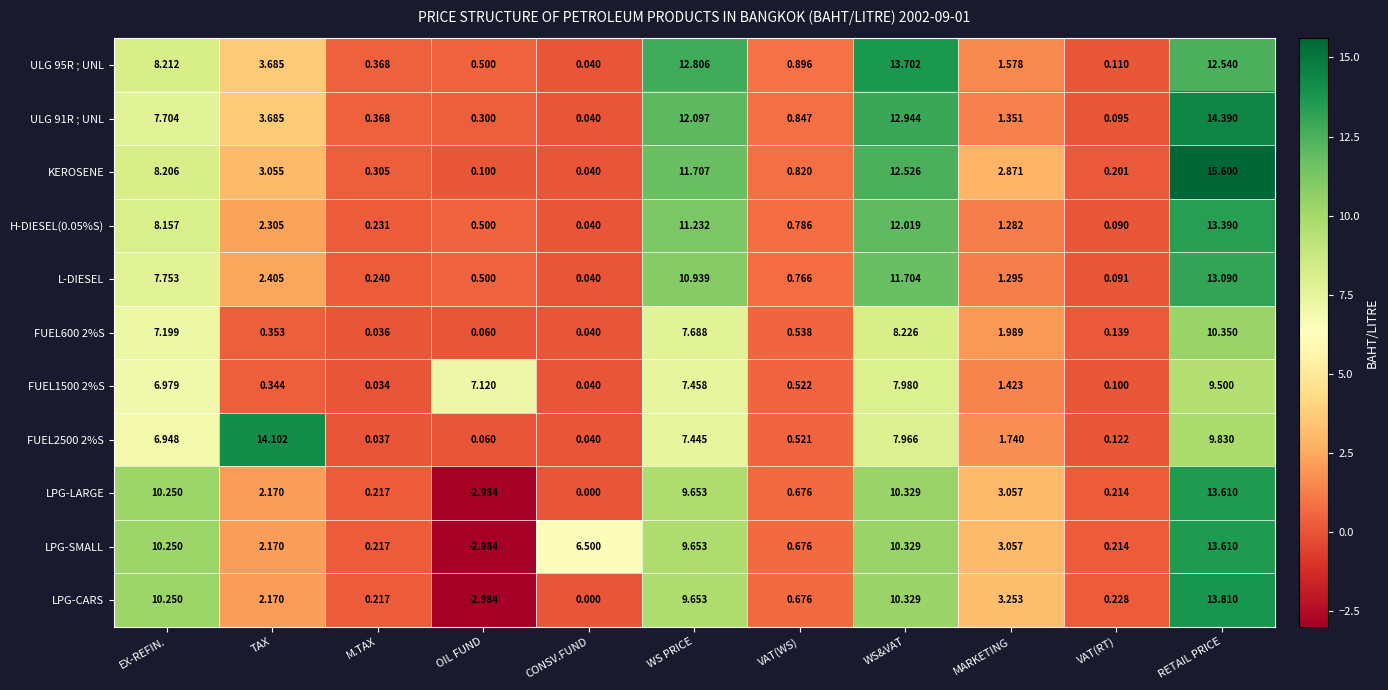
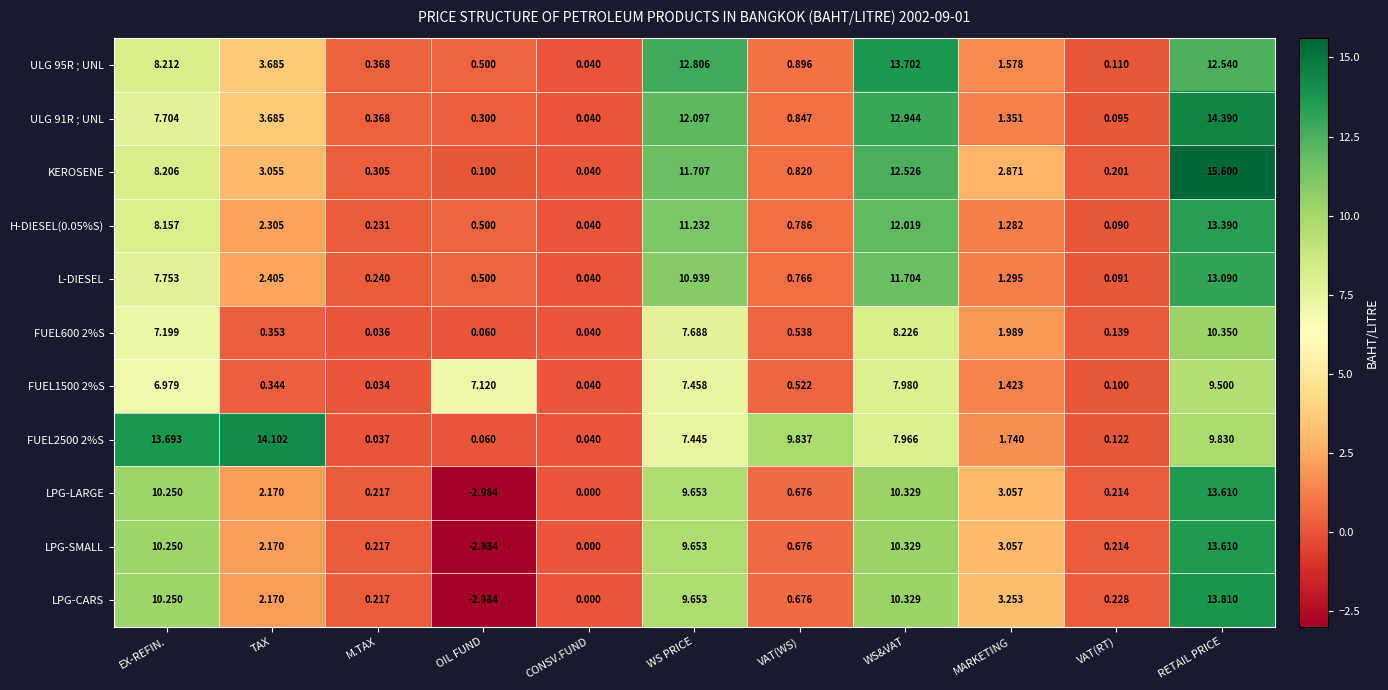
FUEL2500 2%S, EX-REFIN.: 6.948 -> 13.693
FUEL2500 2%S, VAT(WS): 0.521 -> 9.837
LPG-SMALL, CONSV.FUND: 6.500 -> 0.000
